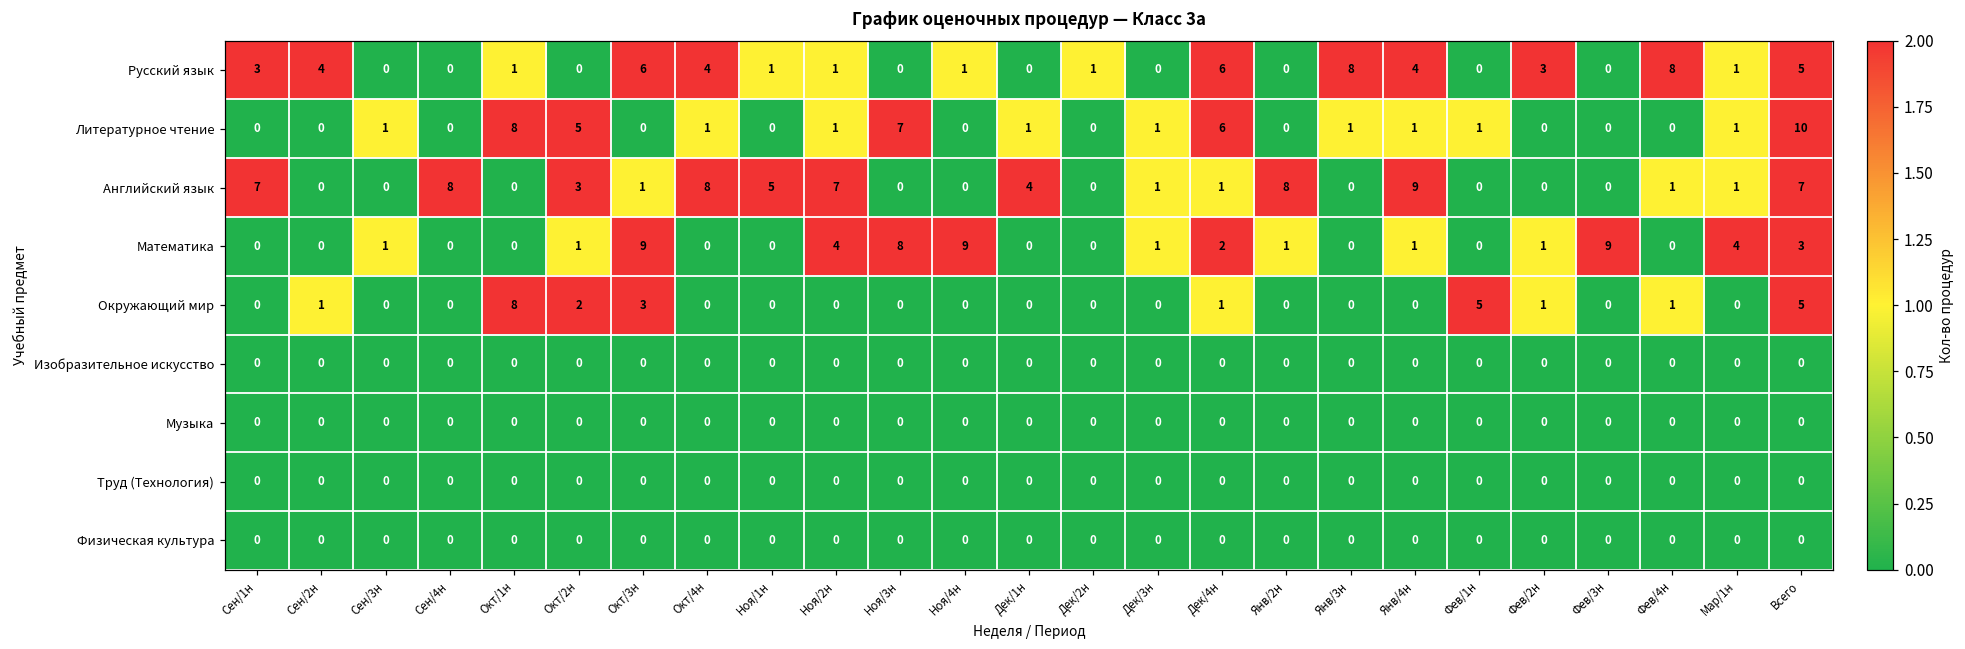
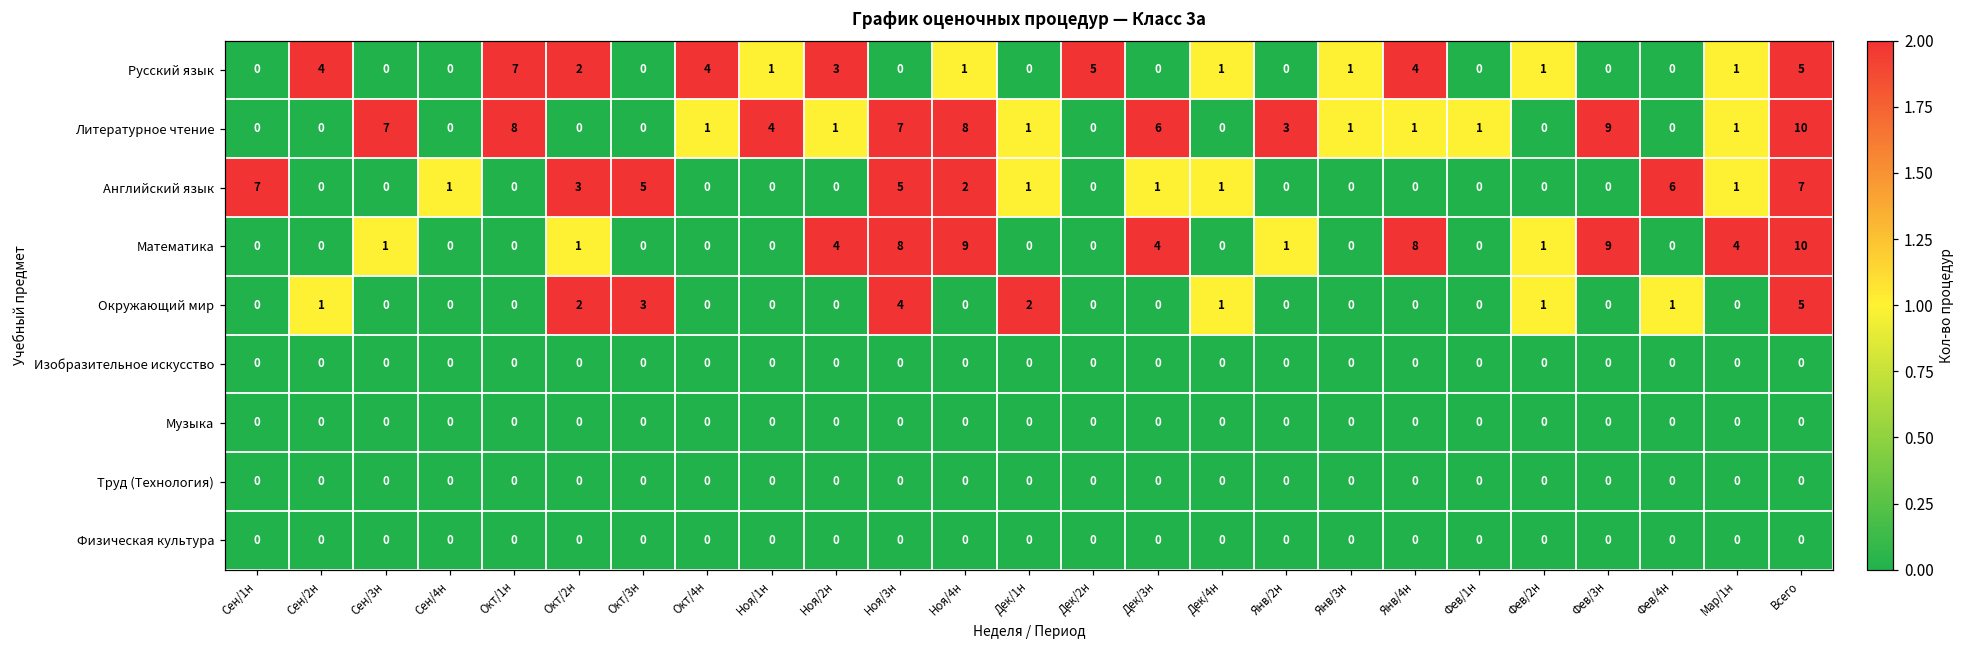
Русский язык, Сен/1н: 3 -> 0
Русский язык, Окт/1н: 1 -> 7
Русский язык, Окт/2н: 0 -> 2
Русский язык, Окт/3н: 6 -> 0
Русский язык, Ноя/2н: 1 -> 3
Русский язык, Дек/2н: 1 -> 5
Русский язык, Дек/4н: 6 -> 1
Русский язык, Янв/3н: 8 -> 1
Русский язык, Фев/2н: 3 -> 1
Русский язык, Фев/4н: 8 -> 0
Литературное чтение, Сен/3н: 1 -> 7
Литературное чтение, Окт/2н: 5 -> 0
Литературное чтение, Ноя/1н: 0 -> 4
Литературное чтение, Ноя/4н: 0 -> 8
Литературное чтение, Дек/3н: 1 -> 6
Литературное чтение, Дек/4н: 6 -> 0
Литературное чтение, Янв/2н: 0 -> 3
Литературное чтение, Фев/3н: 0 -> 9
Английский язык, Сен/4н: 8 -> 1
Английский язык, Окт/3н: 1 -> 5
Английский язык, Окт/4н: 8 -> 0
Английский язык, Ноя/1н: 5 -> 0
Английский язык, Ноя/2н: 7 -> 0
Английский язык, Ноя/3н: 0 -> 5
Английский язык, Ноя/4н: 0 -> 2
Английский язык, Дек/1н: 4 -> 1
Английский язык, Янв/2н: 8 -> 0
Английский язык, Янв/4н: 9 -> 0
Английский язык, Фев/4н: 1 -> 6
Математика, Окт/3н: 9 -> 0
Математика, Дек/3н: 1 -> 4
Математика, Дек/4н: 2 -> 0
Математика, Янв/4н: 1 -> 8
Математика, Всего: 3 -> 10
Окружающий мир, Окт/1н: 8 -> 0
Окружающий мир, Ноя/3н: 0 -> 4
Окружающий мир, Дек/1н: 0 -> 2
Окружающий мир, Фев/1н: 5 -> 0
